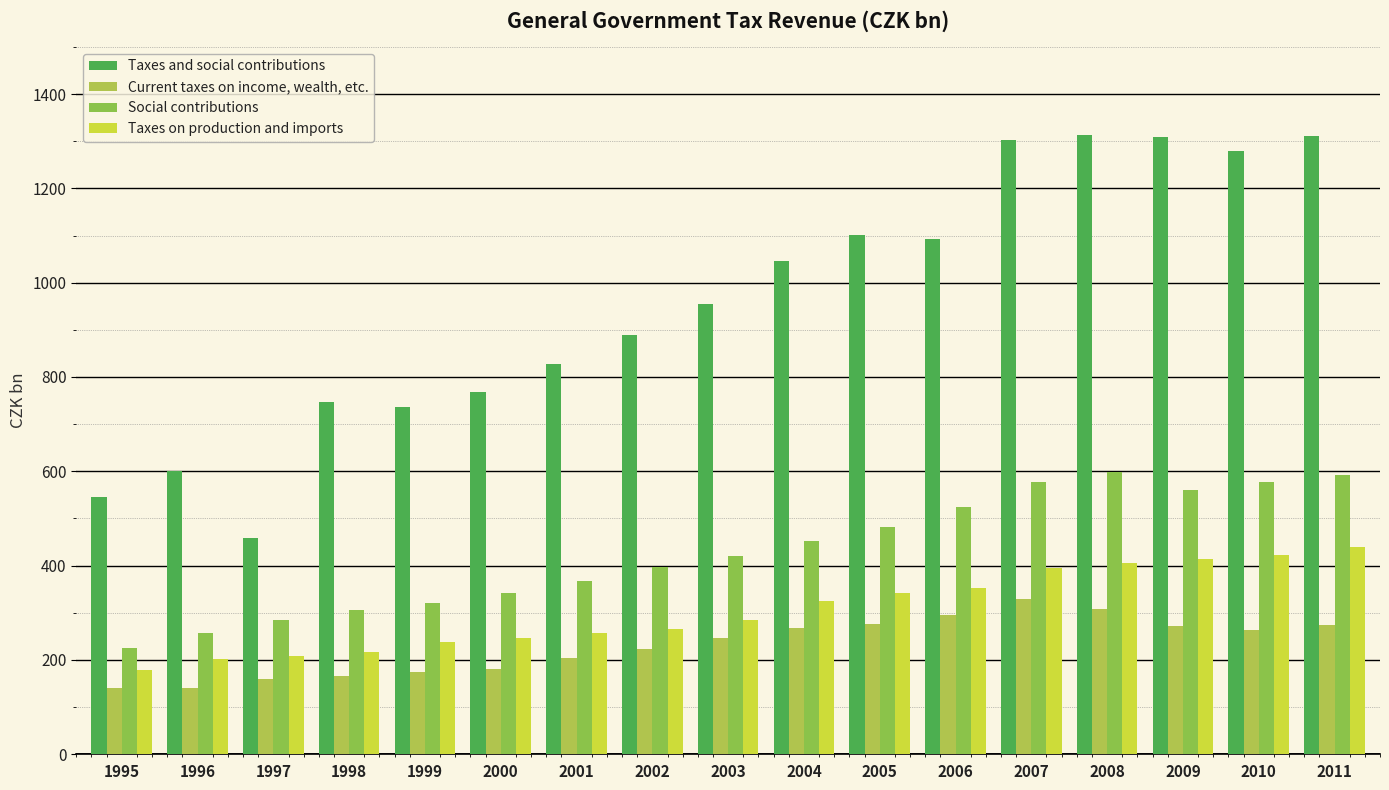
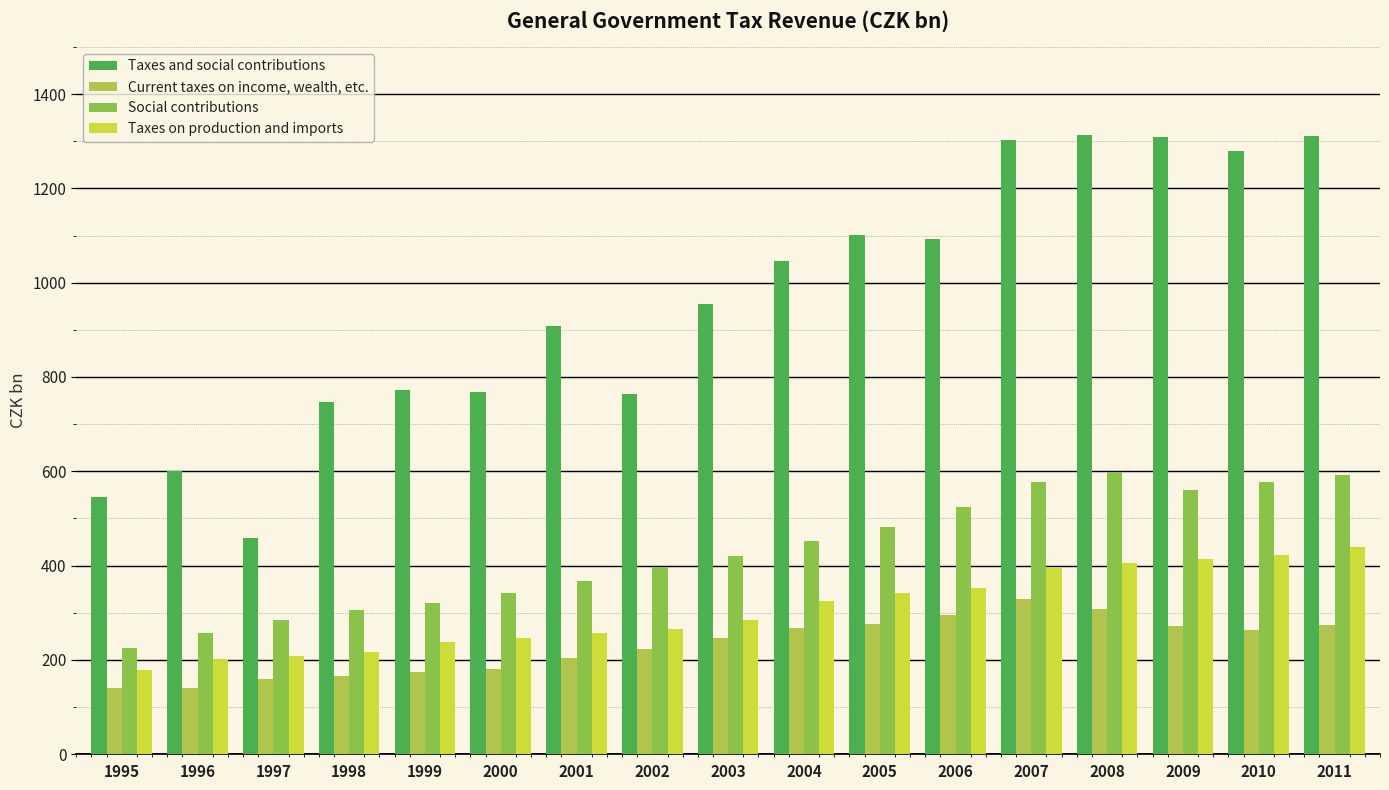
Taxes and social contributions, 1999: 740 -> 770
Taxes and social contributions, 2001: 830 -> 910
Taxes and social contributions, 2002: 890 -> 760
